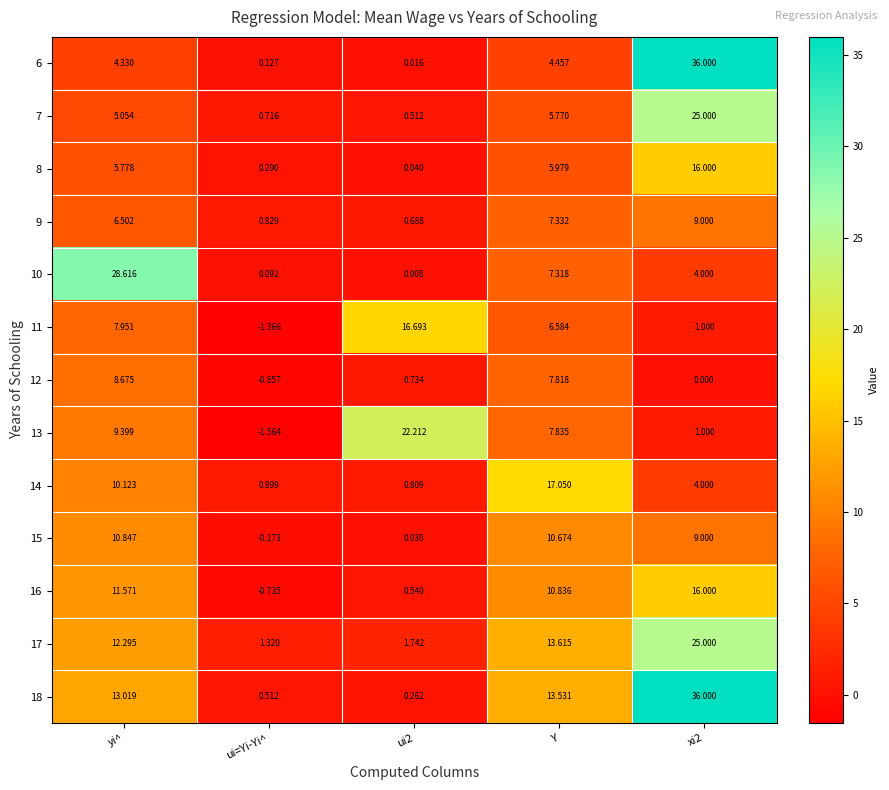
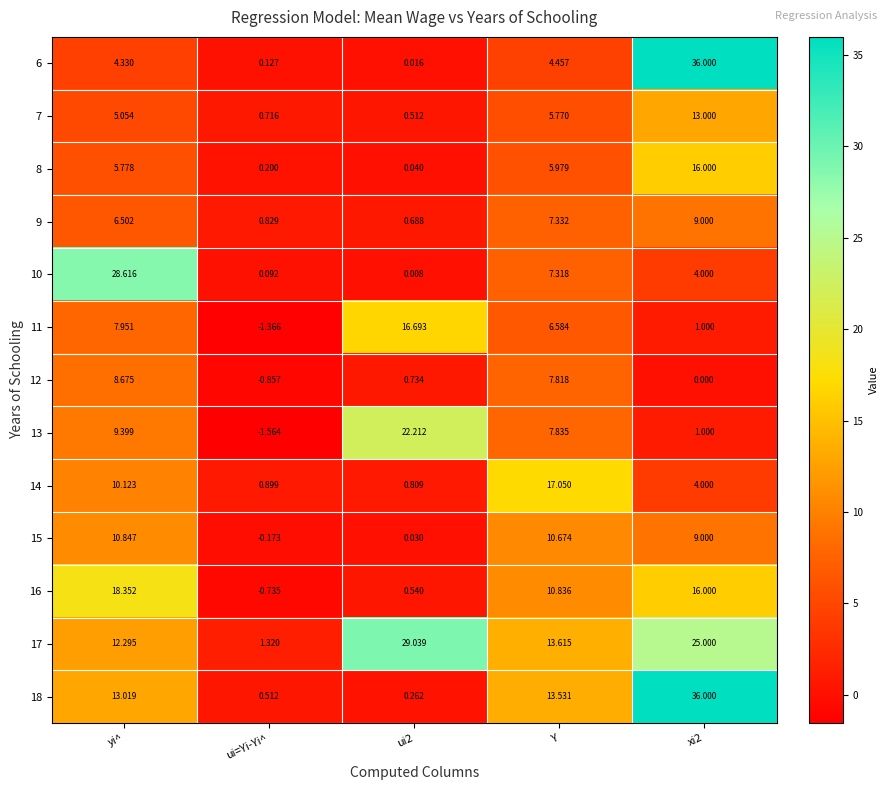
7, xi2: 25.000 -> 13.000
16, yi^: 11.571 -> 18.352
17, ui2: 1.742 -> 29.039
